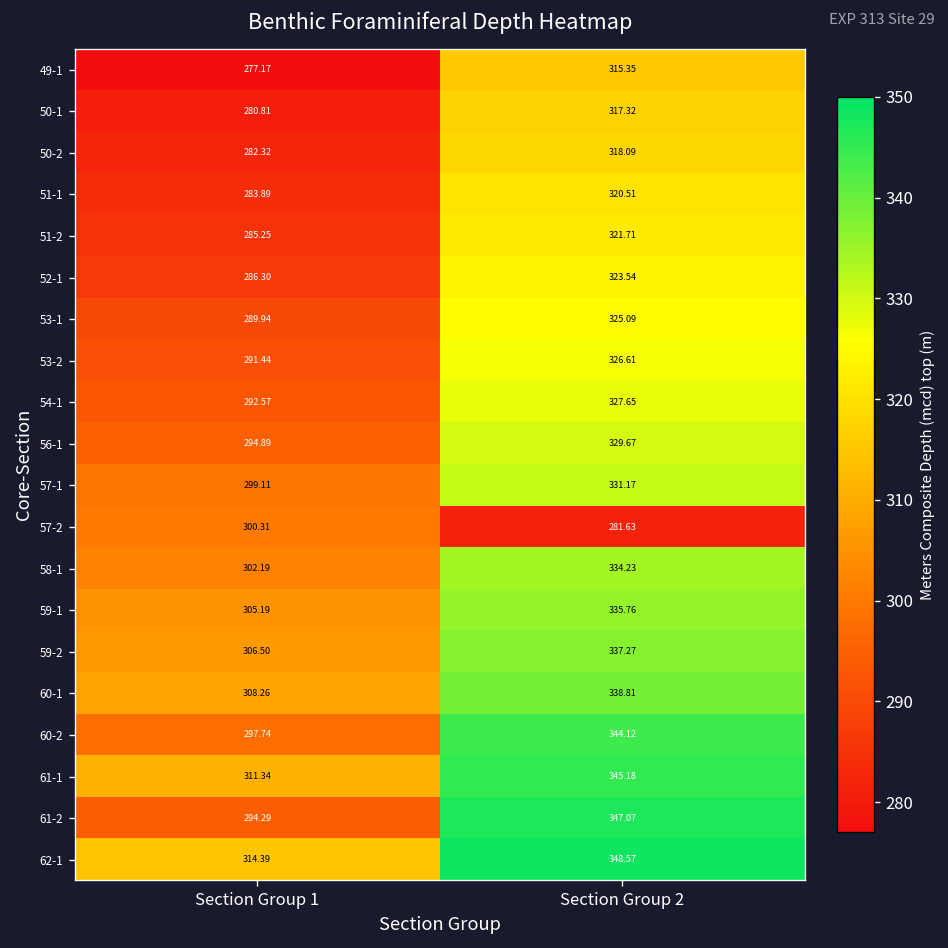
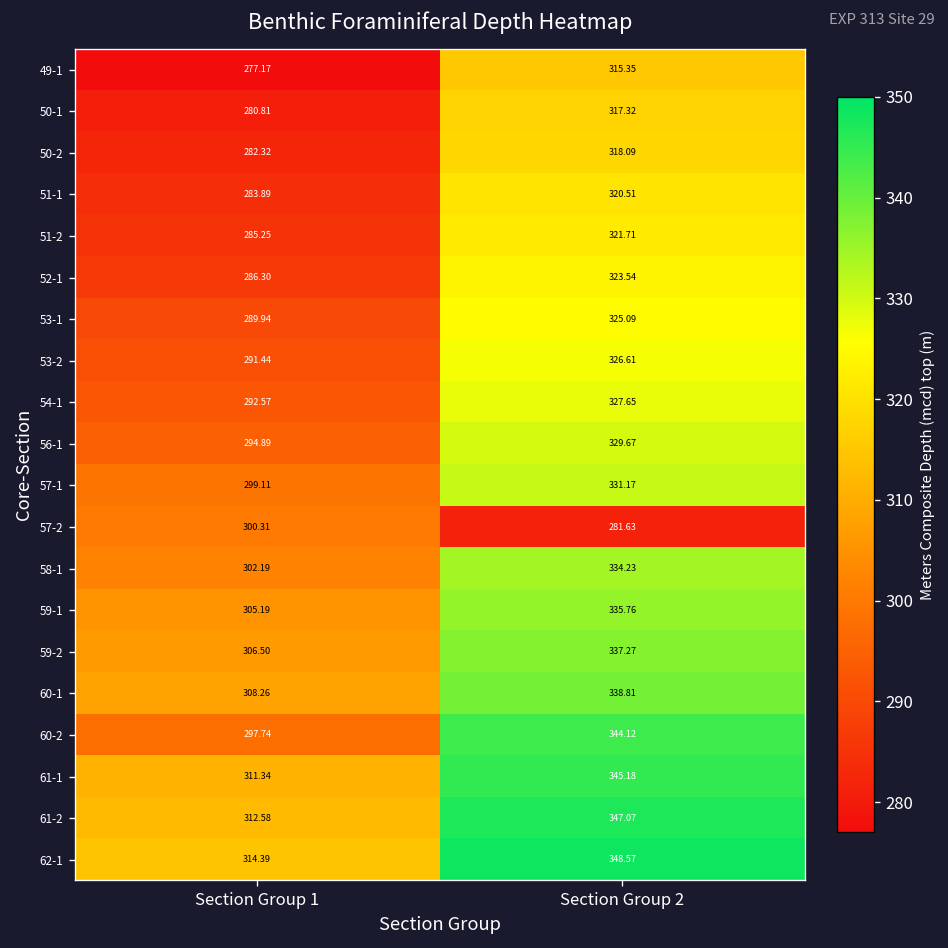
61-2, Section Group 1: 294.29 -> 312.58
